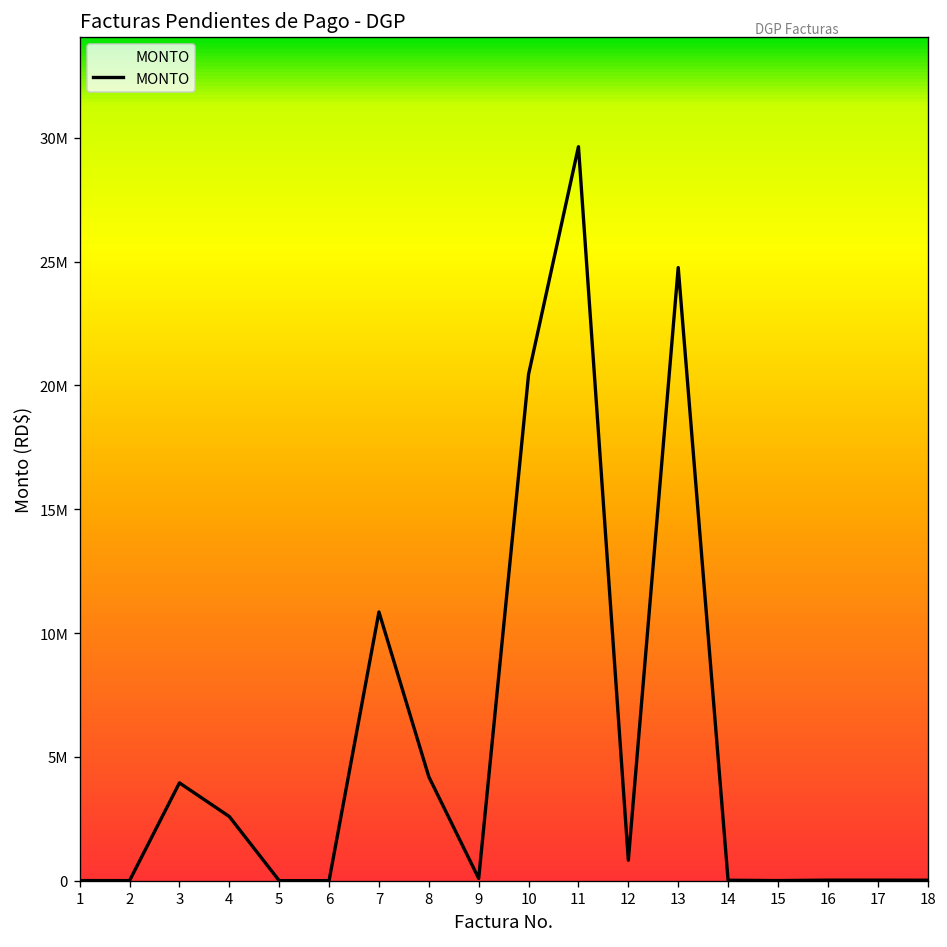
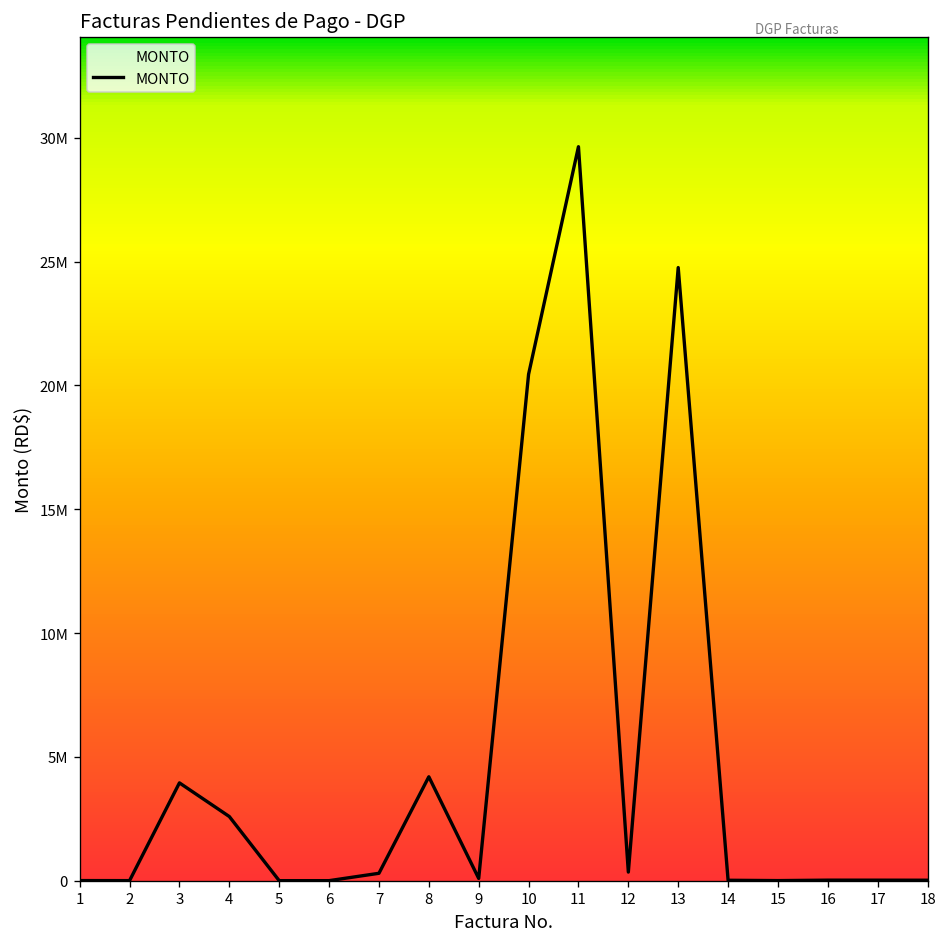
7: 10900000 -> 300000
12: 800000 -> 300000
